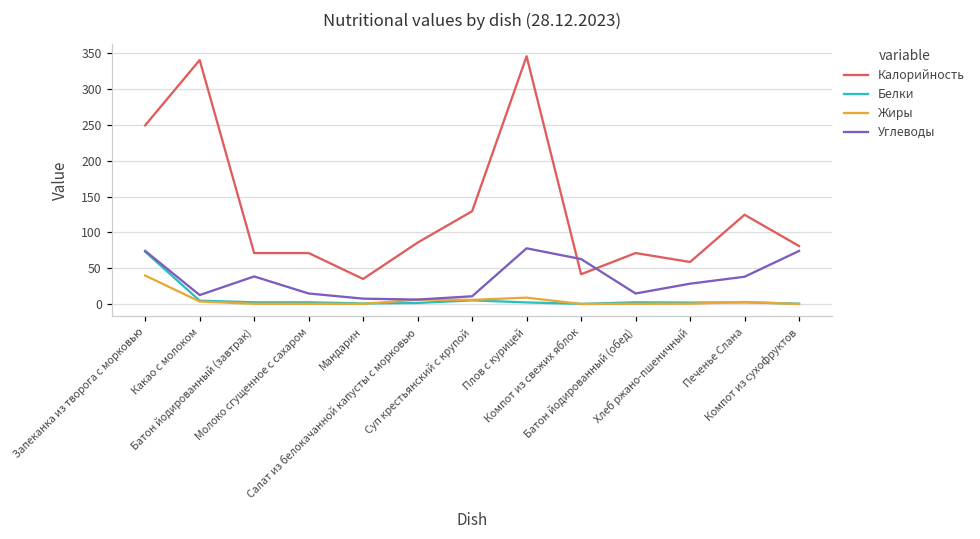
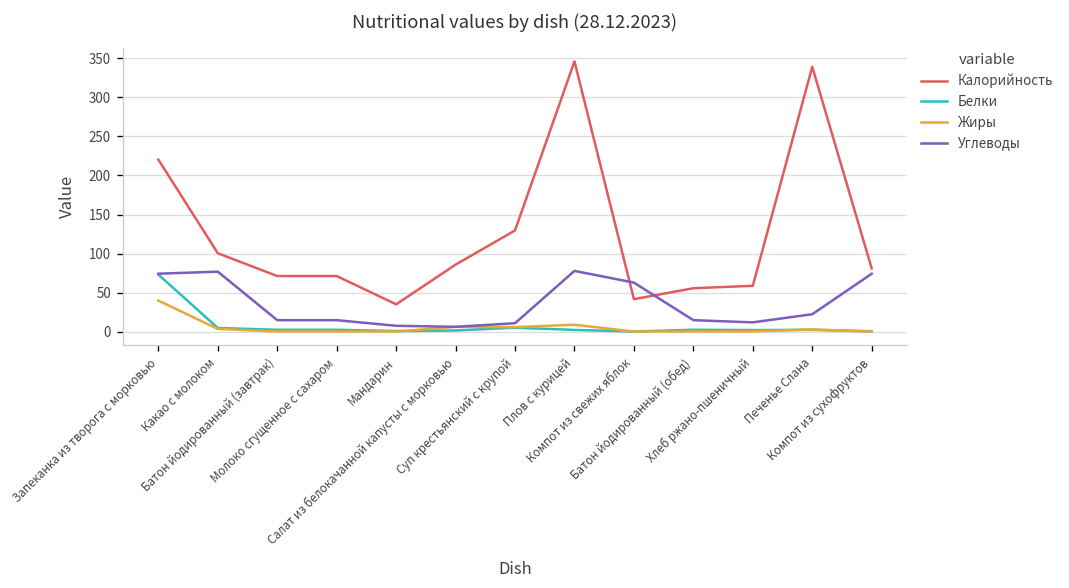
Калорийность, Запеканка из творога с морковью: 250 -> 220
Калорийность, Какао с молоком: 340 -> 100
Углеводы, Какао с молоком: 10 -> 80
Углеводы, Батон йодированный (завтрак): 40 -> 10
Калорийность, Батон йодированный (обед): 70 -> 60
Углеводы, Хлеб ржано-пшеничный: 30 -> 10
Калорийность, Печенье Слана: 120 -> 340
Углеводы, Печенье Слана: 40 -> 20
